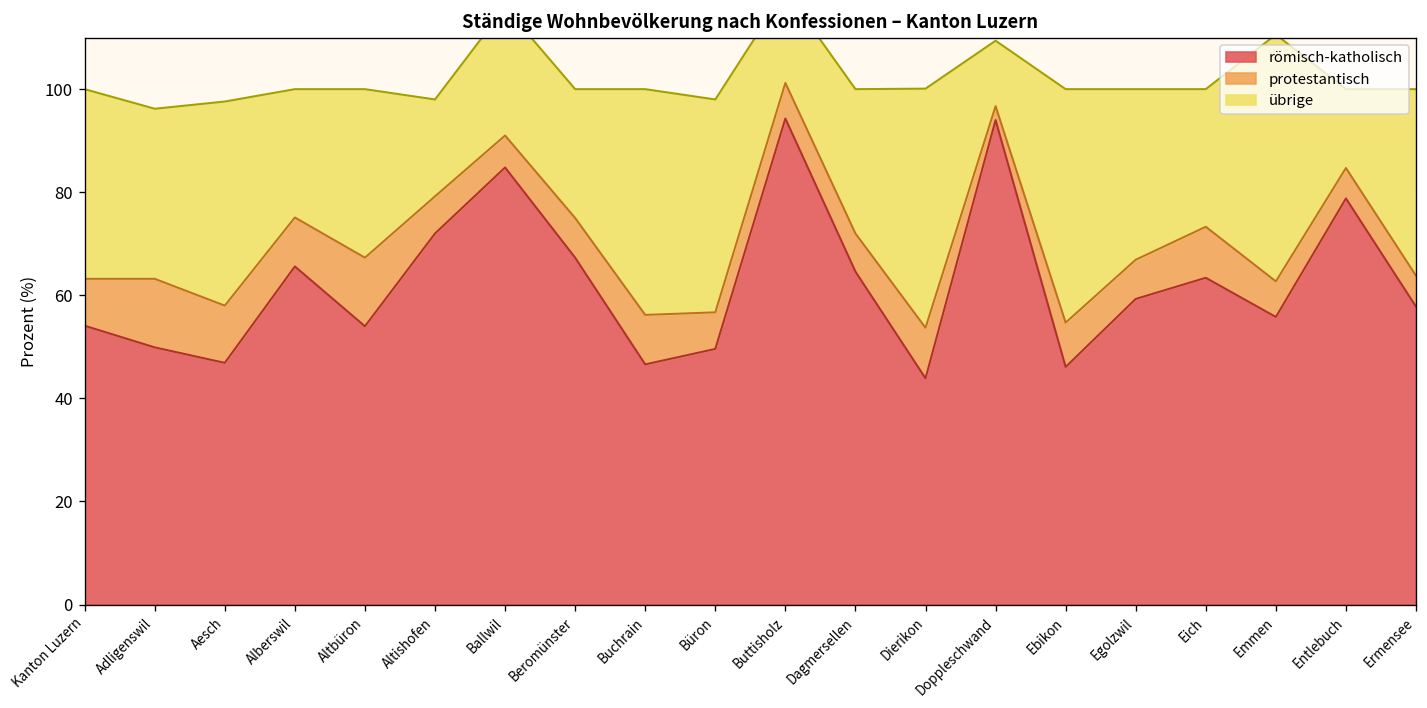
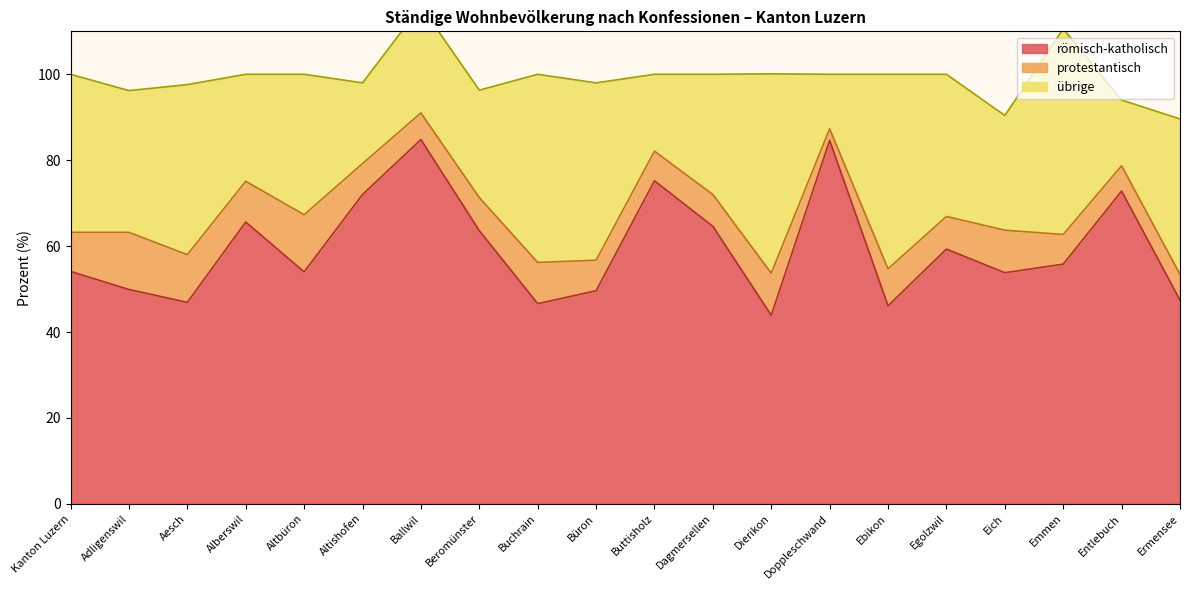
römisch-katholisch, Beromünster: 67 -> 64
römisch-katholisch, Buttisholz: 94 -> 75
römisch-katholisch, Doppleschwand: 94 -> 85
römisch-katholisch, Eich: 63 -> 54
römisch-katholisch, Entlebuch: 79 -> 73
römisch-katholisch, Ermensee: 58 -> 47
